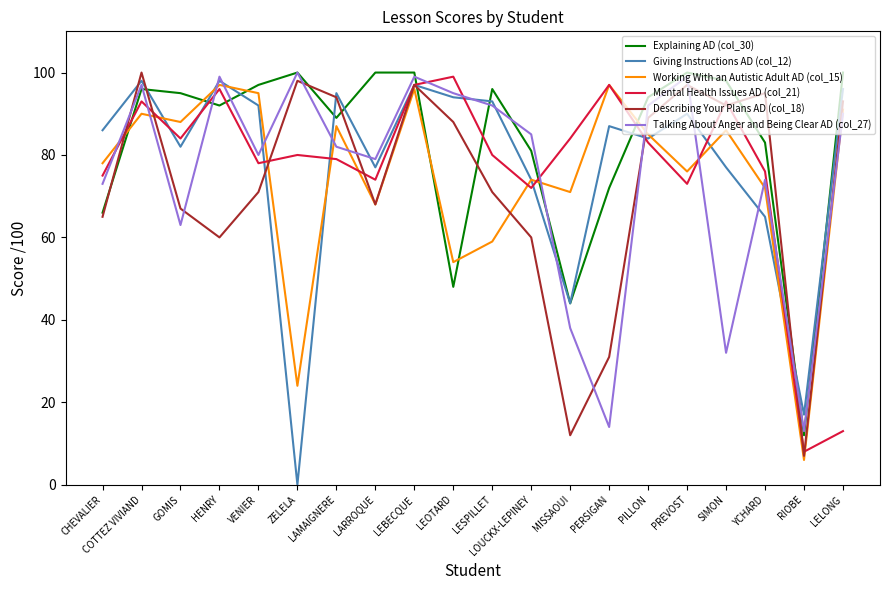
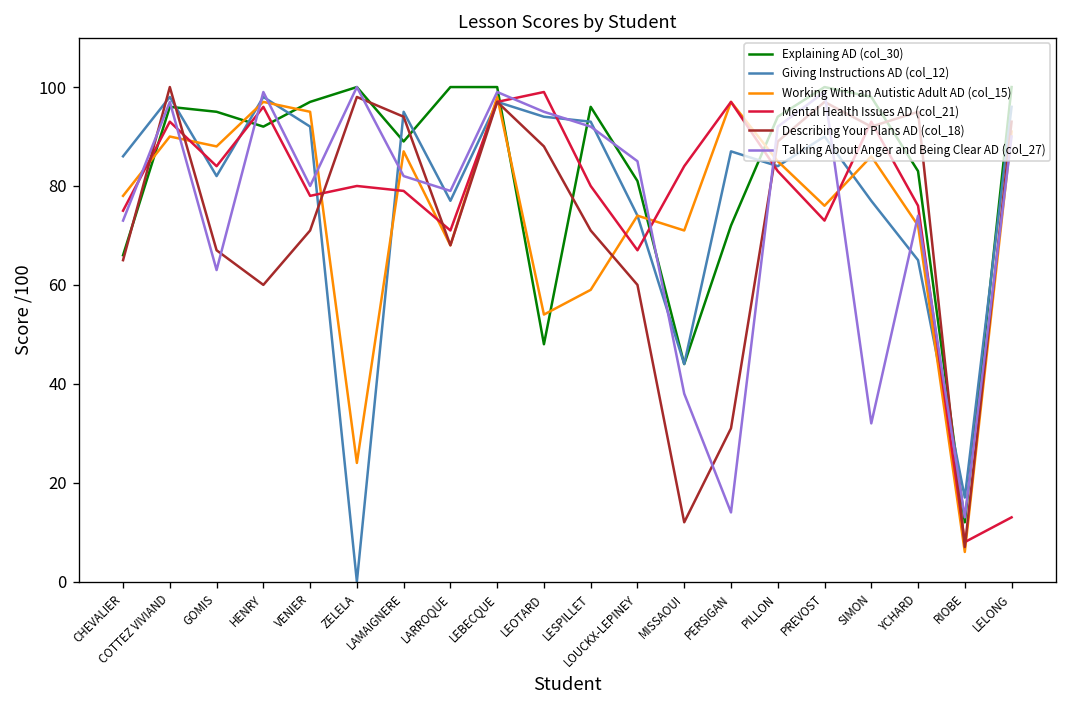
Mental Health Issues AD (col_21), LARROQUE: 74 -> 71
Working With an Autistic Adult AD (col_15), LEBECQUE: 96 -> 98
Mental Health Issues AD (col_21), LOUCKX-LEPINEY: 72 -> 67
